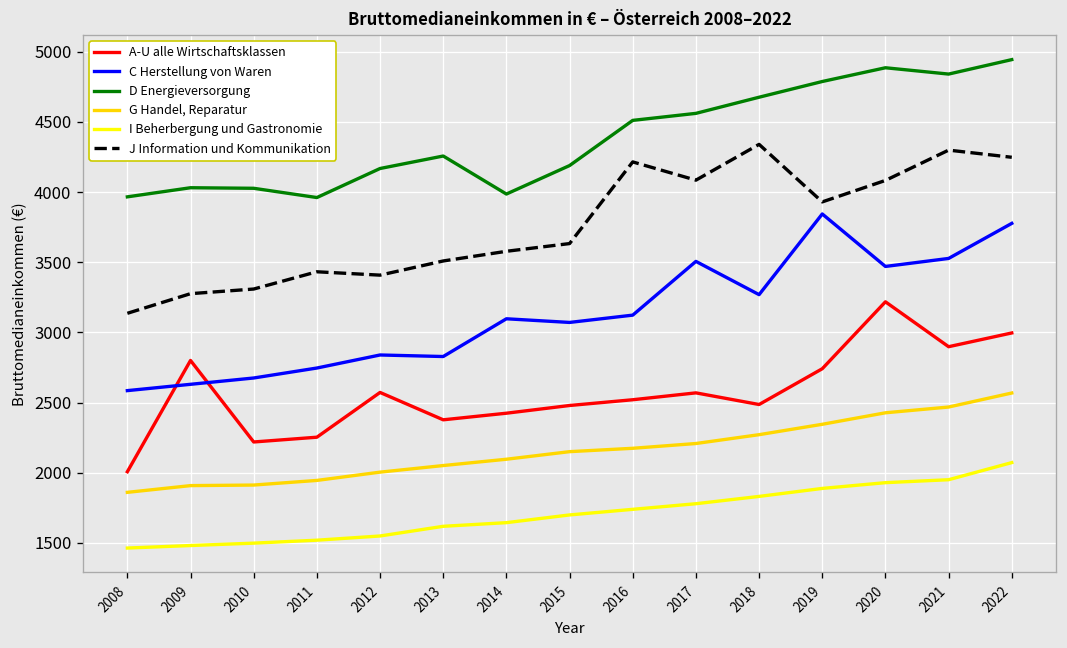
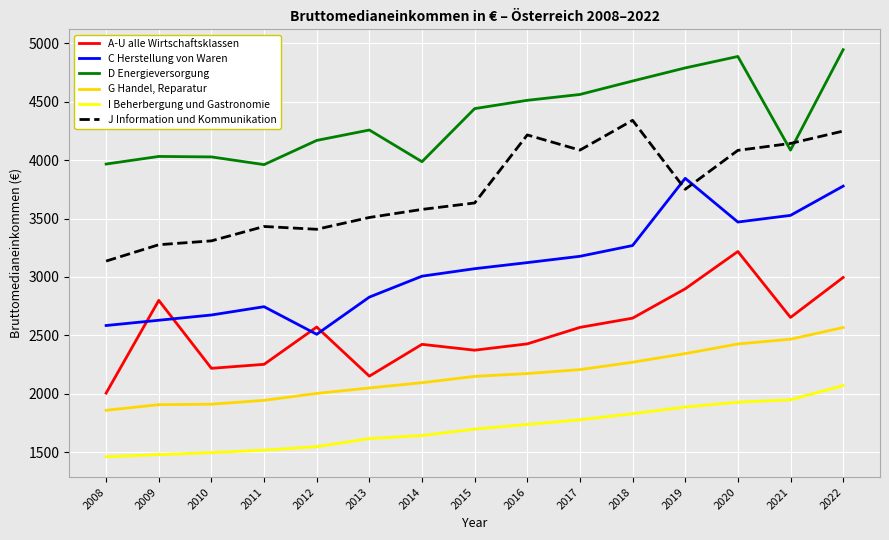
C Herstellung von Waren, 2012: 2840 -> 2510
A-U alle Wirtschaftsklassen, 2013: 2380 -> 2150
C Herstellung von Waren, 2014: 3100 -> 3010
A-U alle Wirtschaftsklassen, 2015: 2480 -> 2370
D Energieversorgung, 2015: 4190 -> 4440
A-U alle Wirtschaftsklassen, 2016: 2520 -> 2430
C Herstellung von Waren, 2017: 3510 -> 3180
A-U alle Wirtschaftsklassen, 2018: 2490 -> 2650
A-U alle Wirtschaftsklassen, 2019: 2740 -> 2900
J Information und Kommunikation, 2019: 3930 -> 3750
A-U alle Wirtschaftsklassen, 2021: 2900 -> 2650
D Energieversorgung, 2021: 4840 -> 4090
J Information und Kommunikation, 2021: 4300 -> 4140
